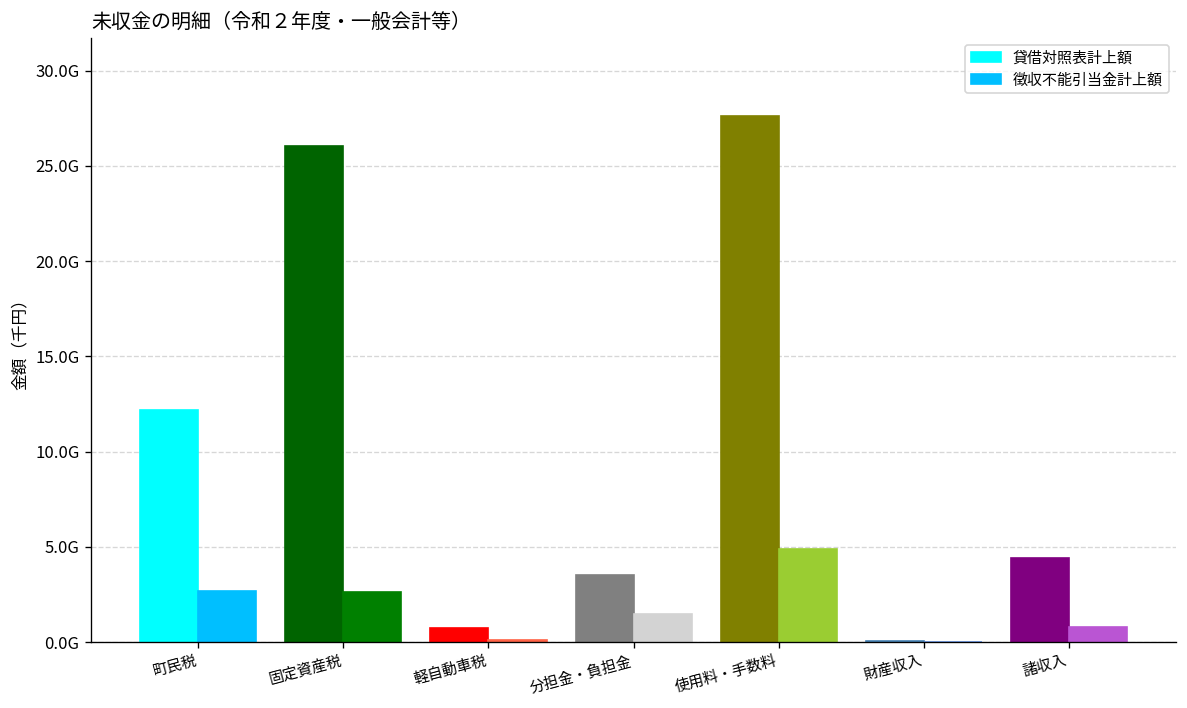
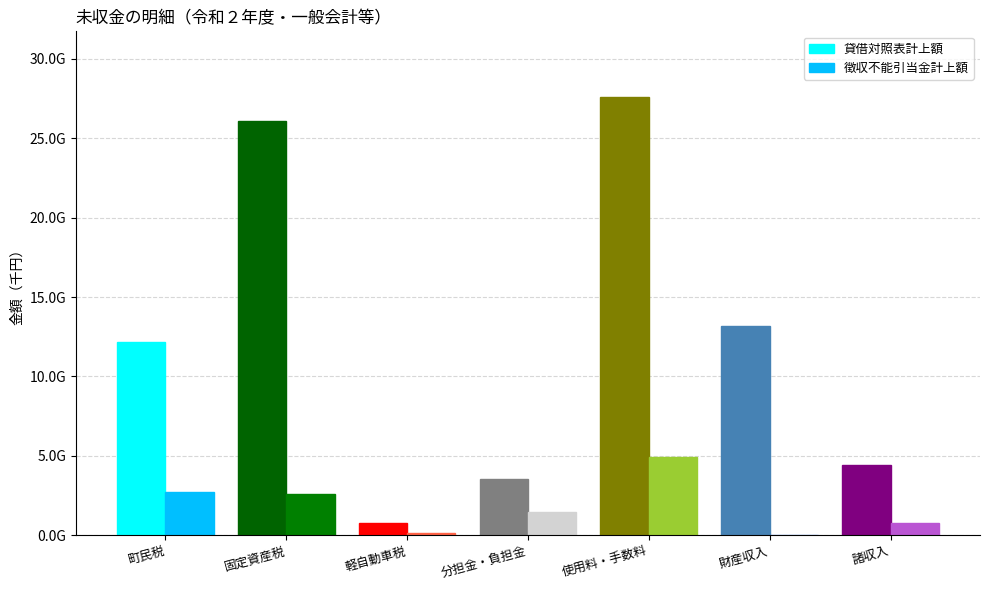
貸借対照表計上額, 財産収入: 100000000 -> 13200000000
